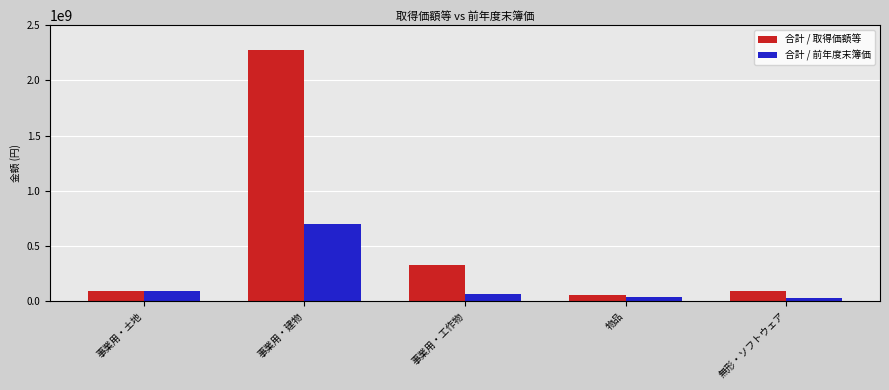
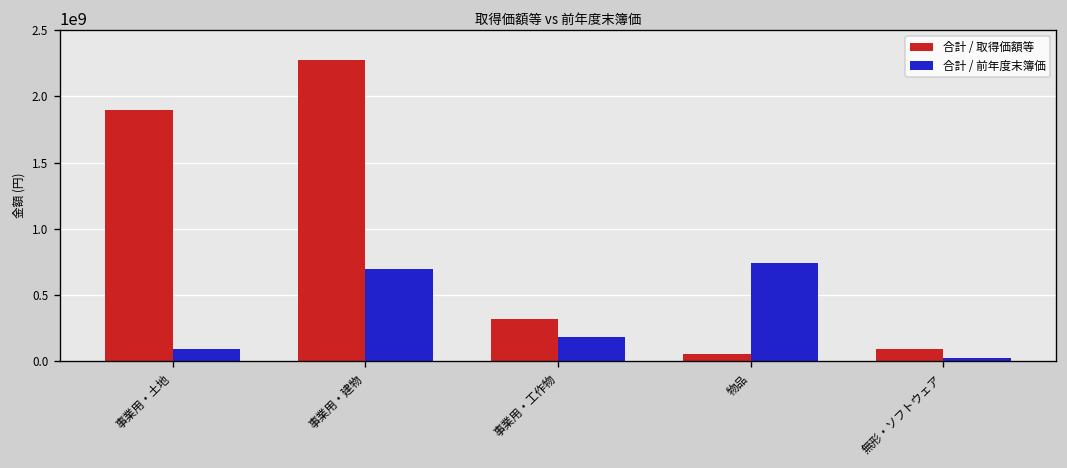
合計 / 取得価額等, 事業用・土地: 90000000 -> 1890000000
合計 / 前年度末簿価, 事業用・工作物: 60000000 -> 180000000
合計 / 前年度末簿価, 物品: 30000000 -> 740000000
